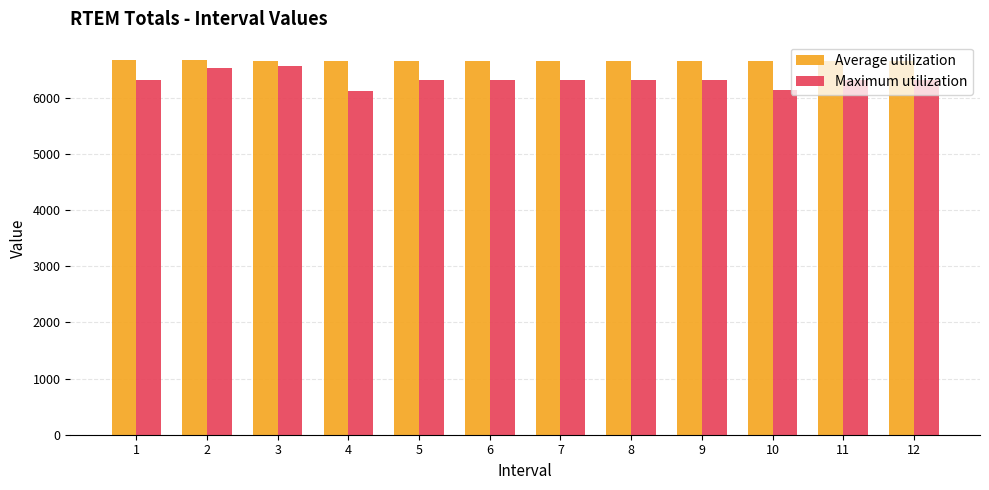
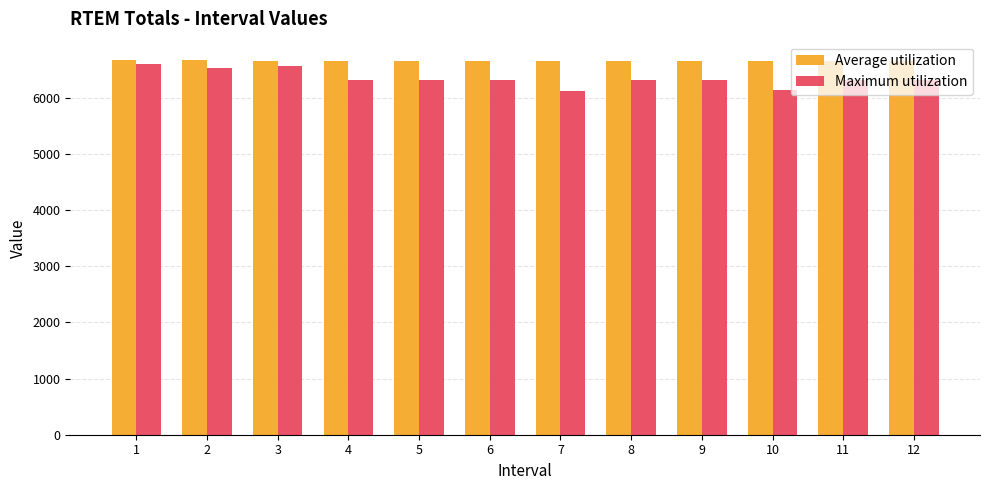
Maximum utilization, 1: 6300 -> 6600
Maximum utilization, 4: 6100 -> 6300
Maximum utilization, 7: 6300 -> 6100
